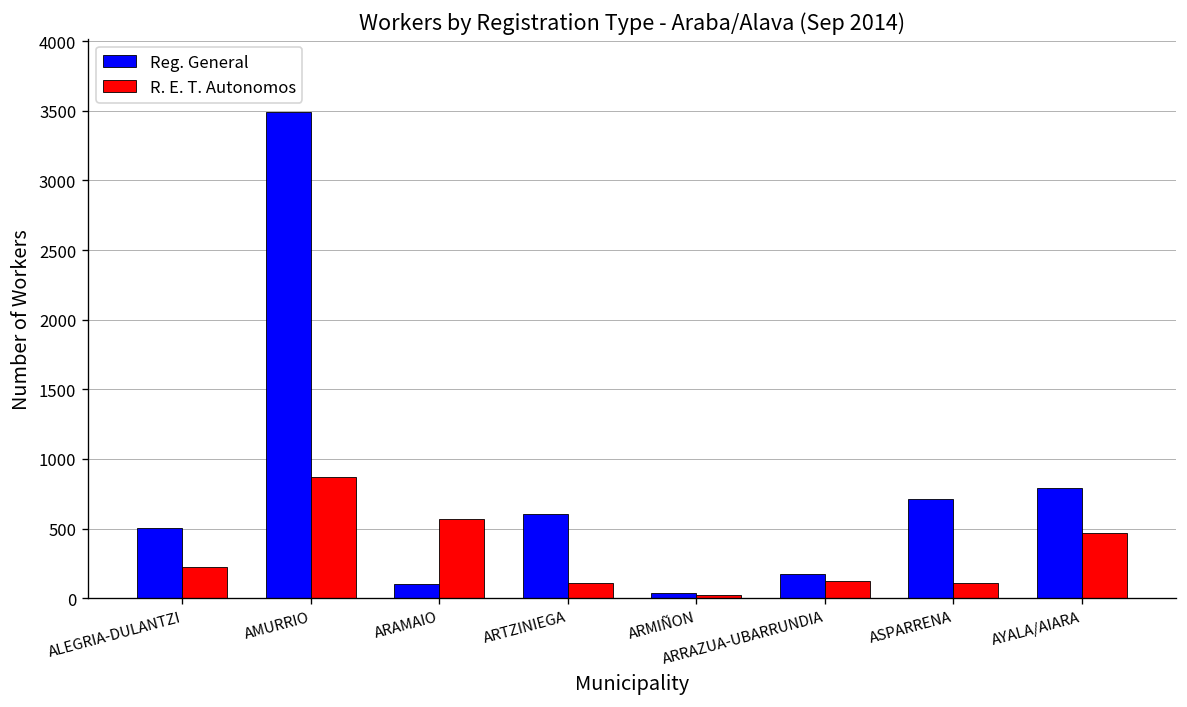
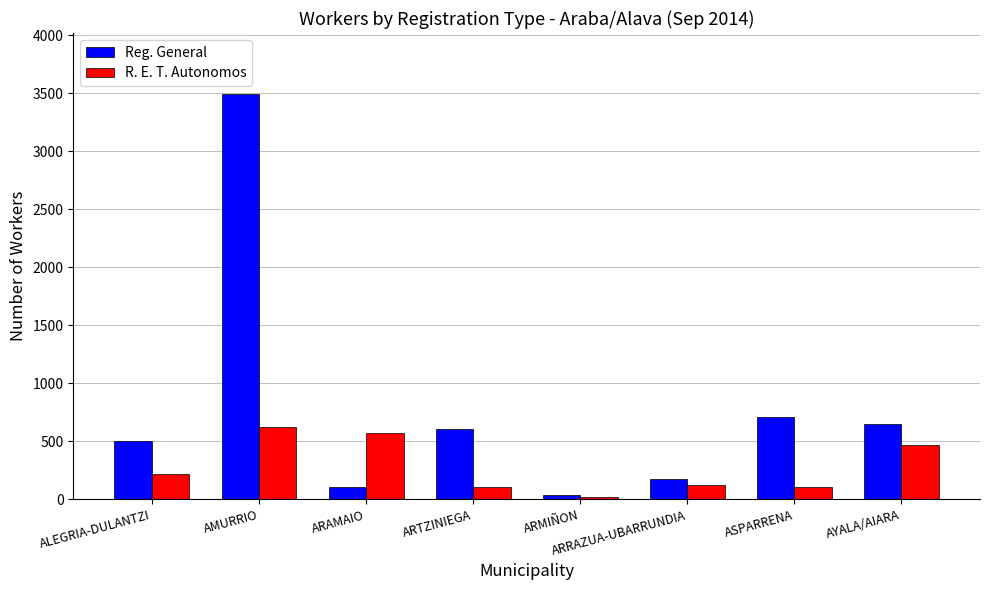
R. E. T. Autonomos, AMURRIO: 870 -> 620
Reg. General, AYALA/AIARA: 790 -> 650
